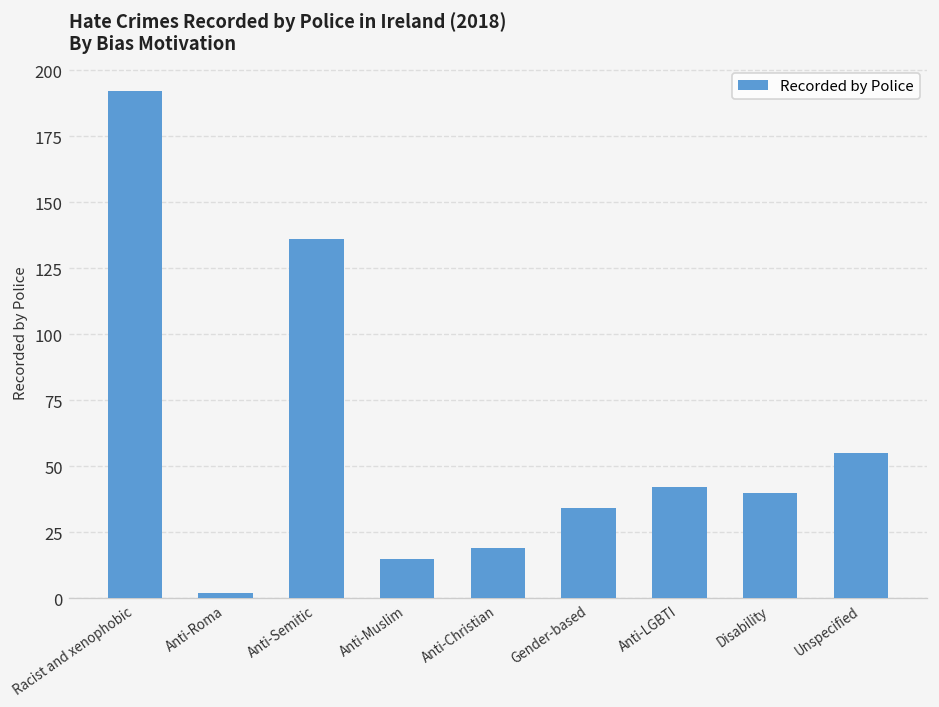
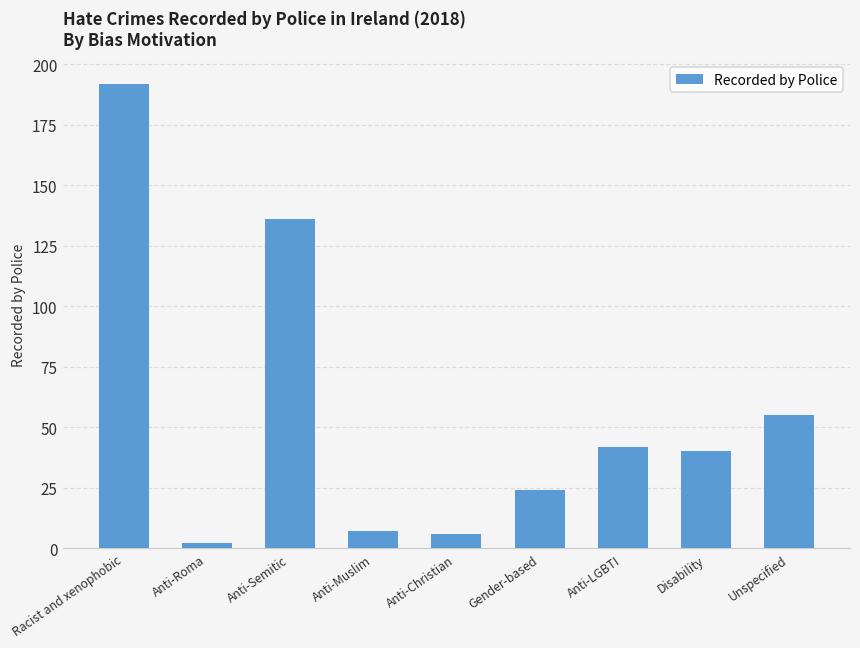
Anti-Muslim: 15 -> 7
Anti-Christian: 19 -> 6
Gender-based: 34 -> 24
